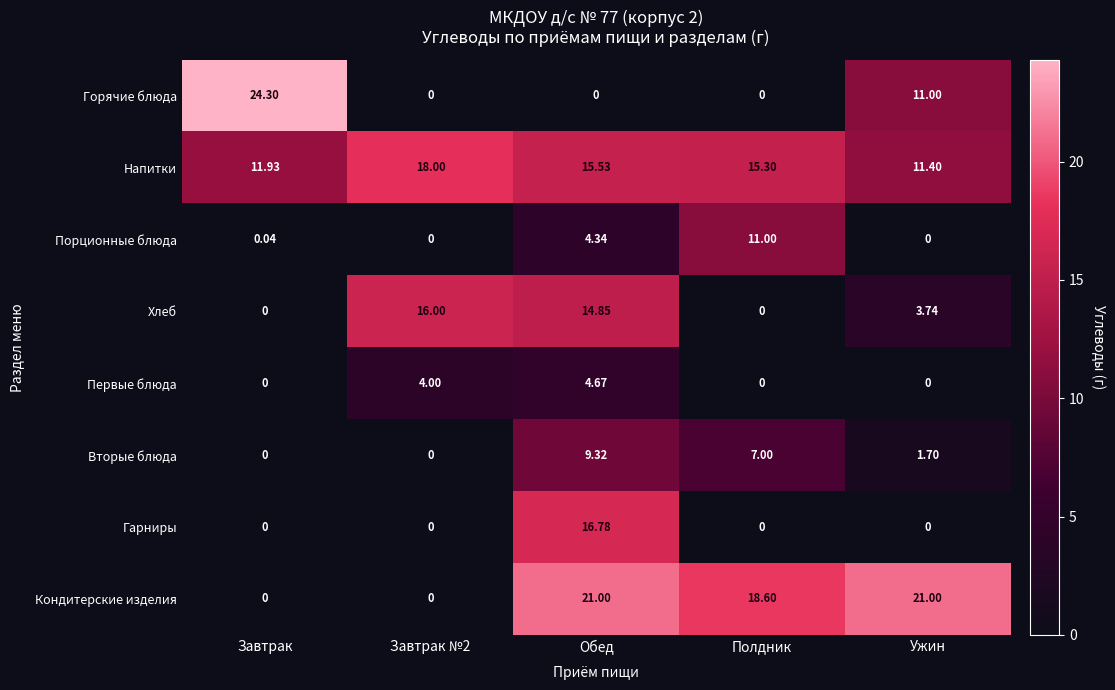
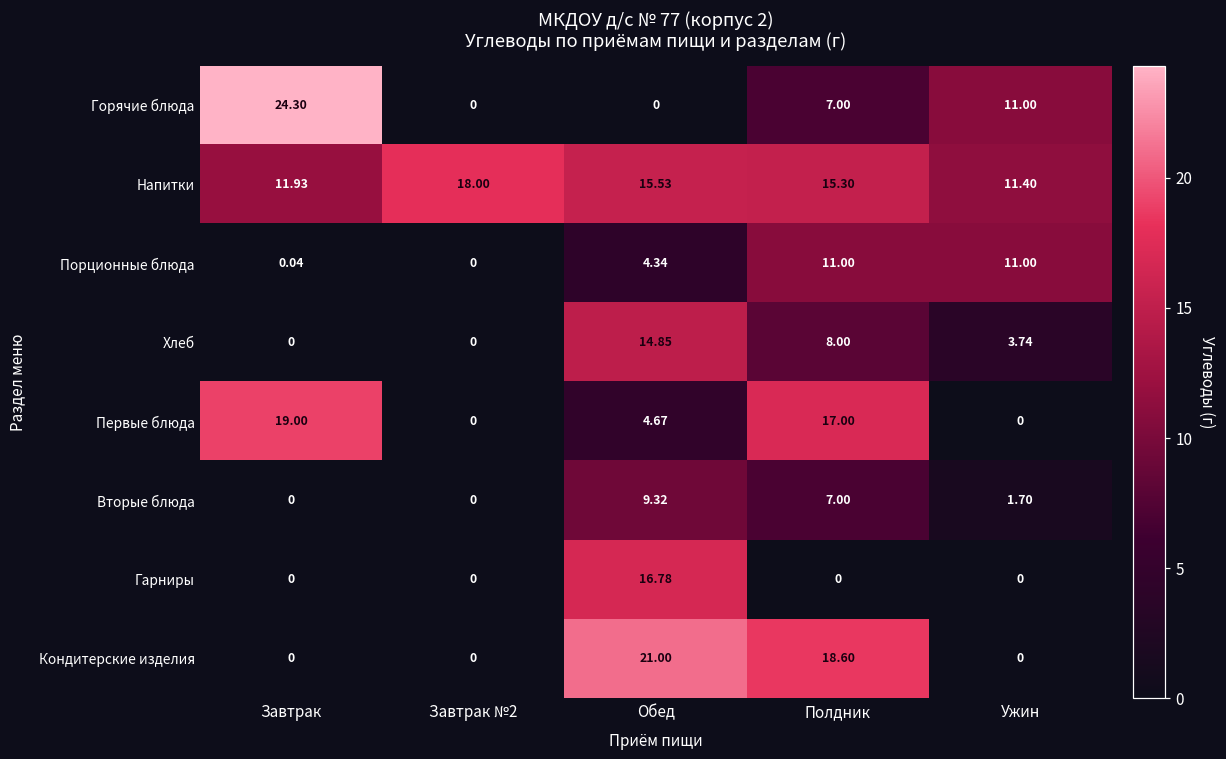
Горячие блюда, Полдник: 0 -> 7.00
Порционные блюда, Ужин: 0 -> 11.00
Хлеб, Завтрак №2: 16.00 -> 0
Хлеб, Полдник: 0 -> 8.00
Первые блюда, Завтрак: 0 -> 19.00
Первые блюда, Завтрак №2: 4.00 -> 0
Первые блюда, Полдник: 0 -> 17.00
Кондитерские изделия, Ужин: 21.00 -> 0
